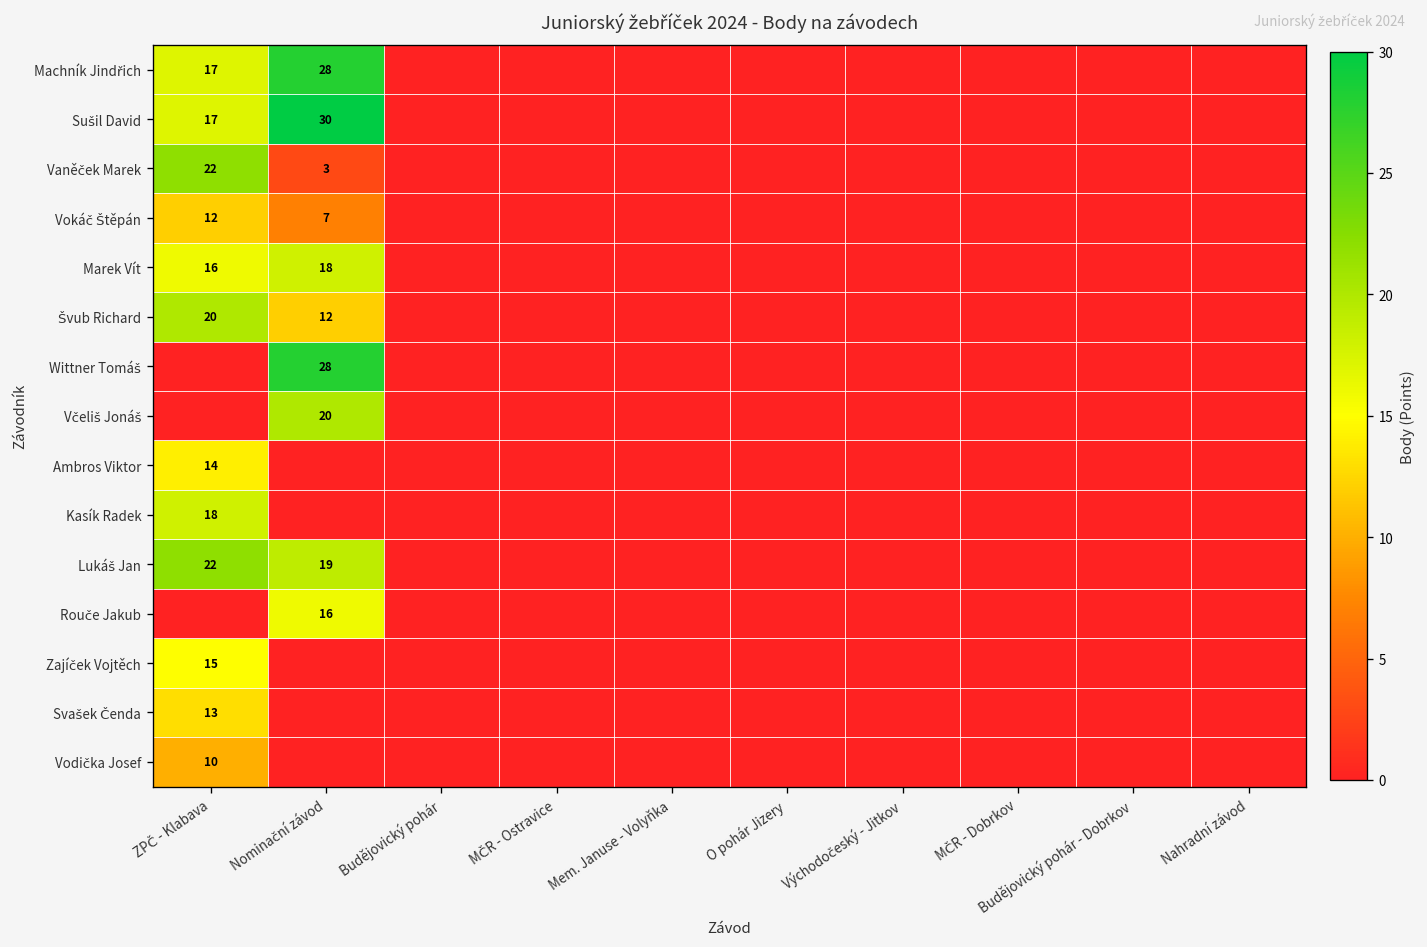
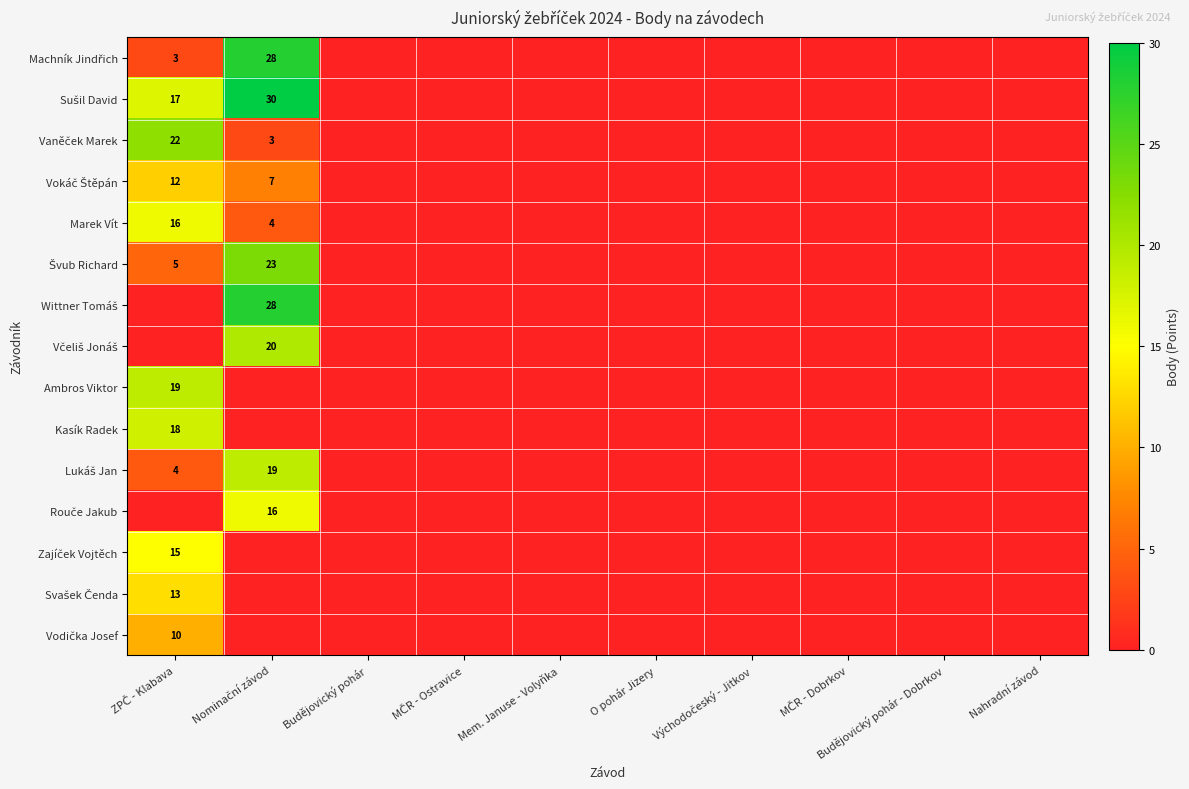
Machník Jindřich, ZPČ - Klabava: 17 -> 3
Marek Vít, Nominační závod: 18 -> 4
Švub Richard, ZPČ - Klabava: 20 -> 5
Švub Richard, Nominační závod: 12 -> 23
Ambros Viktor, ZPČ - Klabava: 14 -> 19
Lukáš Jan, ZPČ - Klabava: 22 -> 4
